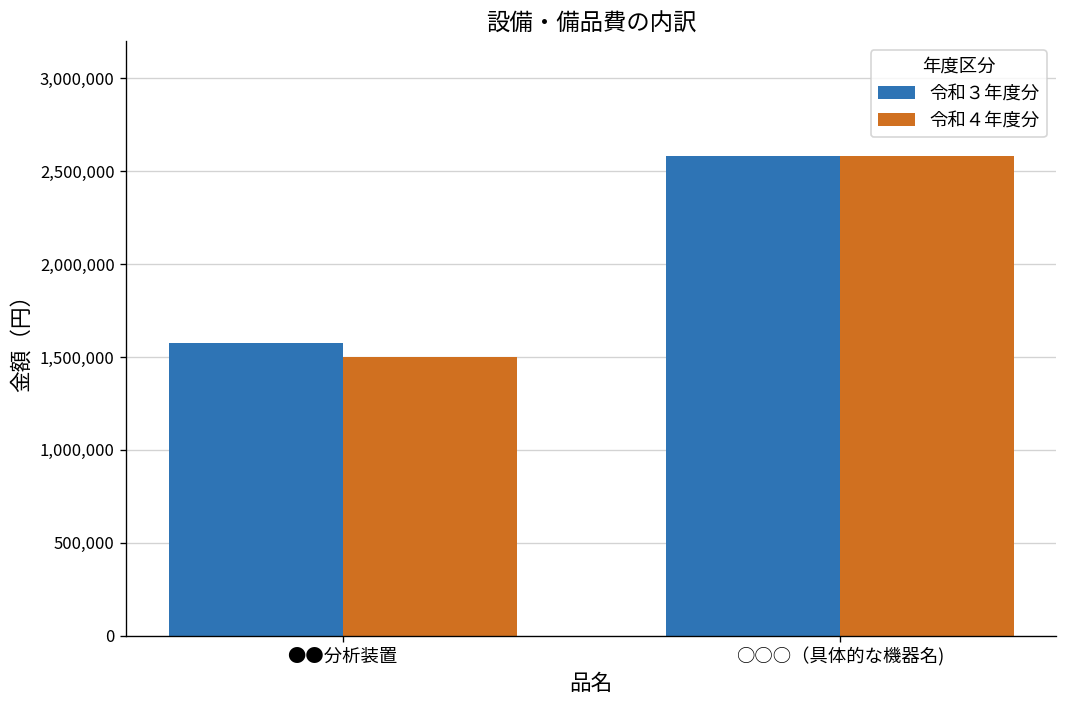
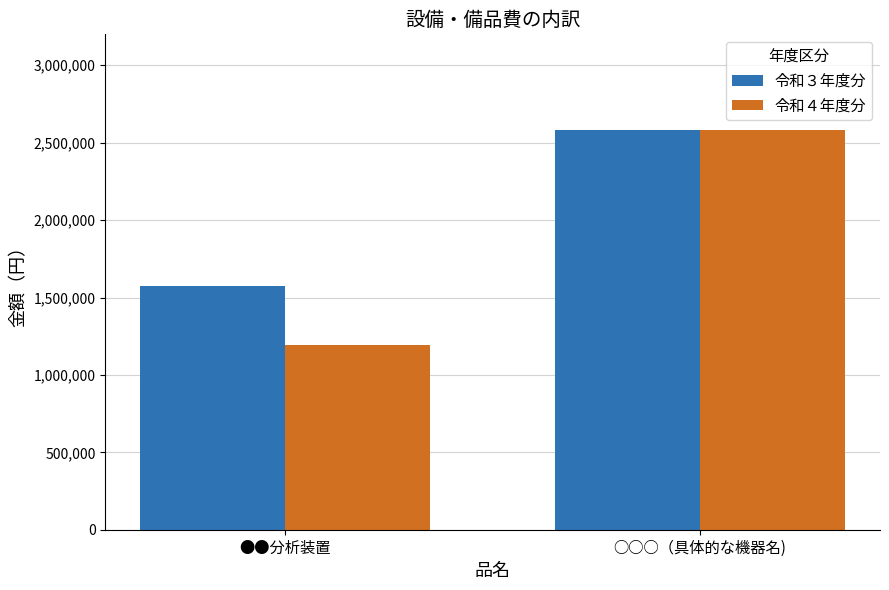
令和４年度分, ●●分析装置: 1,500,000 -> 1,190,000
